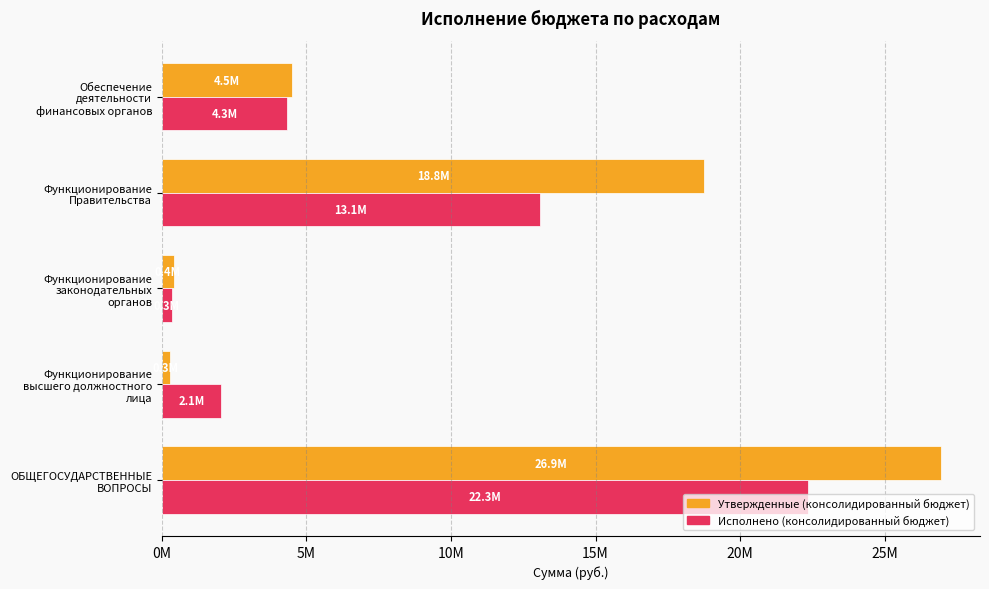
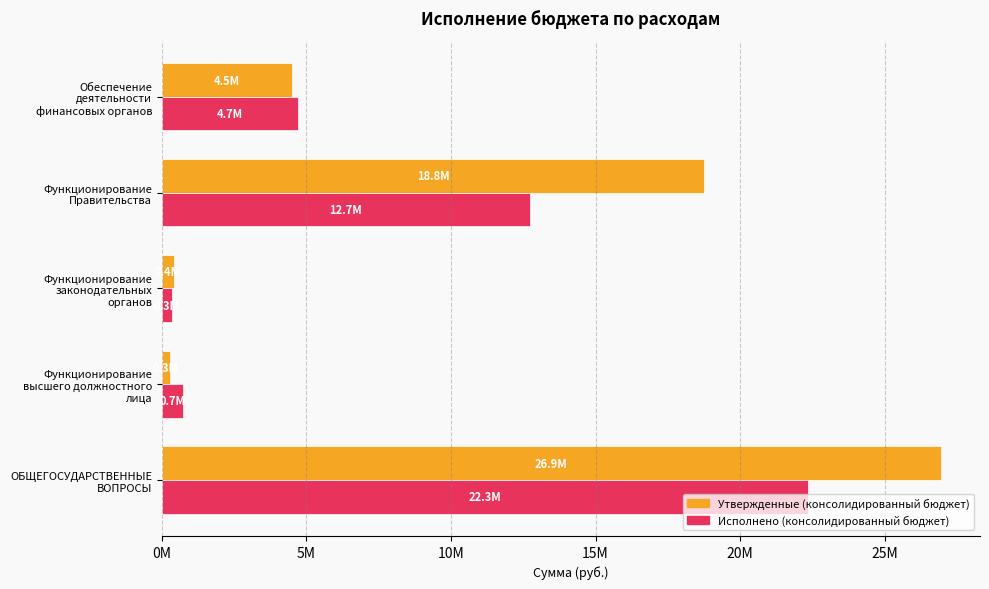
Исполнено (консолидированный бюджет), Обеспечение деятельности финансовых органов: 4.3M -> 4.7M
Исполнено (консолидированный бюджет), Функционирование Правительства: 13.1M -> 12.7M
Исполнено (консолидированный бюджет), Функционирование высшего должностного лица: 2.1M -> 0.7M
